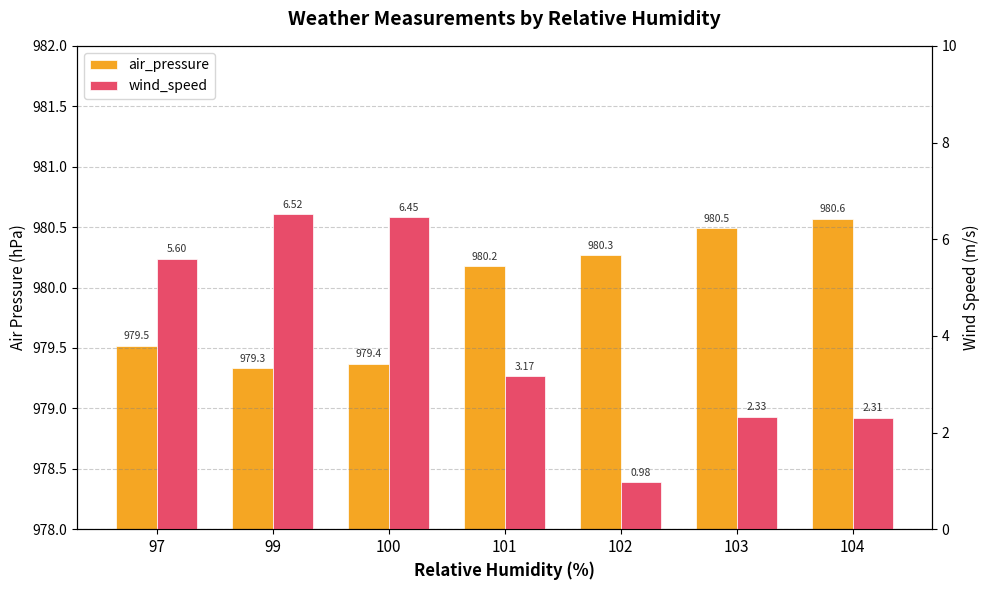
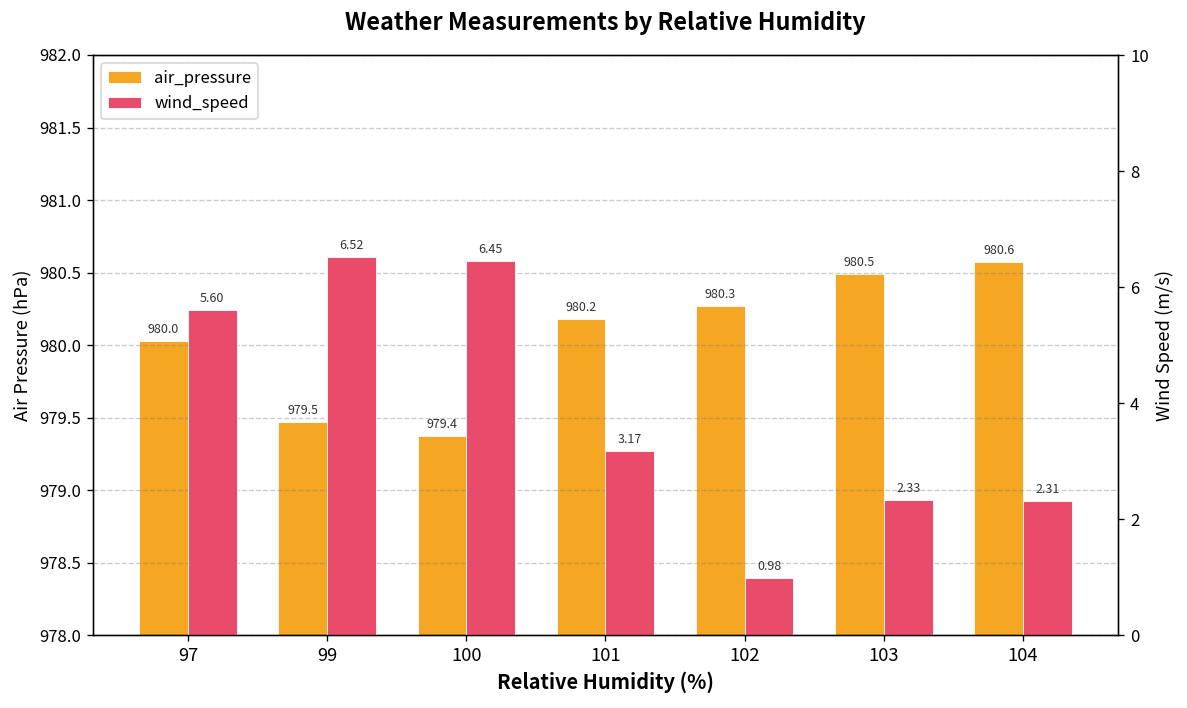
air_pressure, 97: 979.5 -> 980.0
air_pressure, 99: 979.3 -> 979.5
